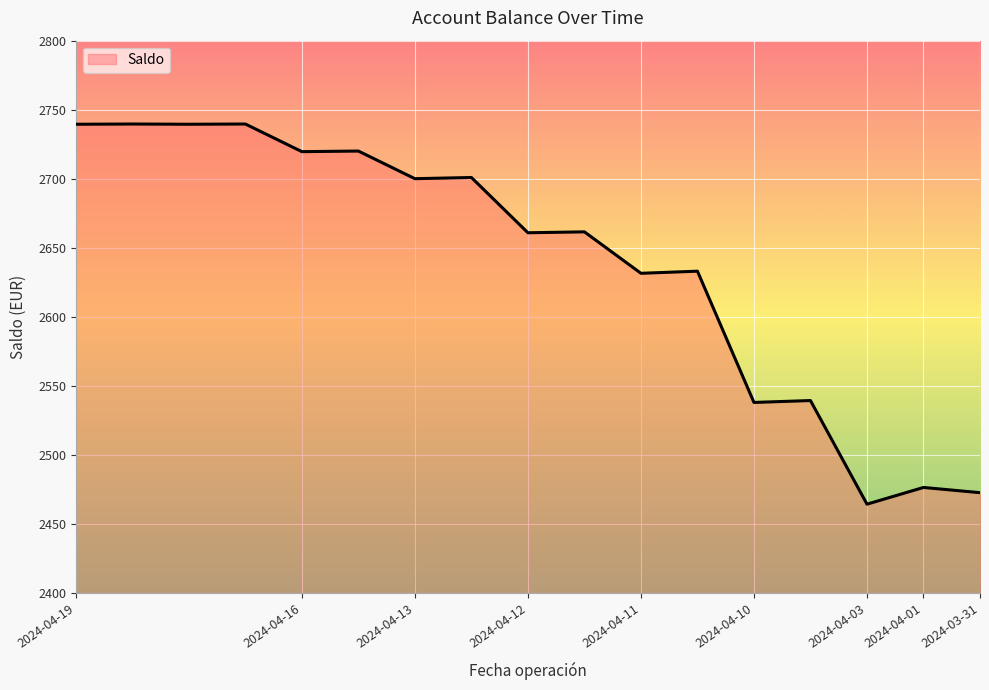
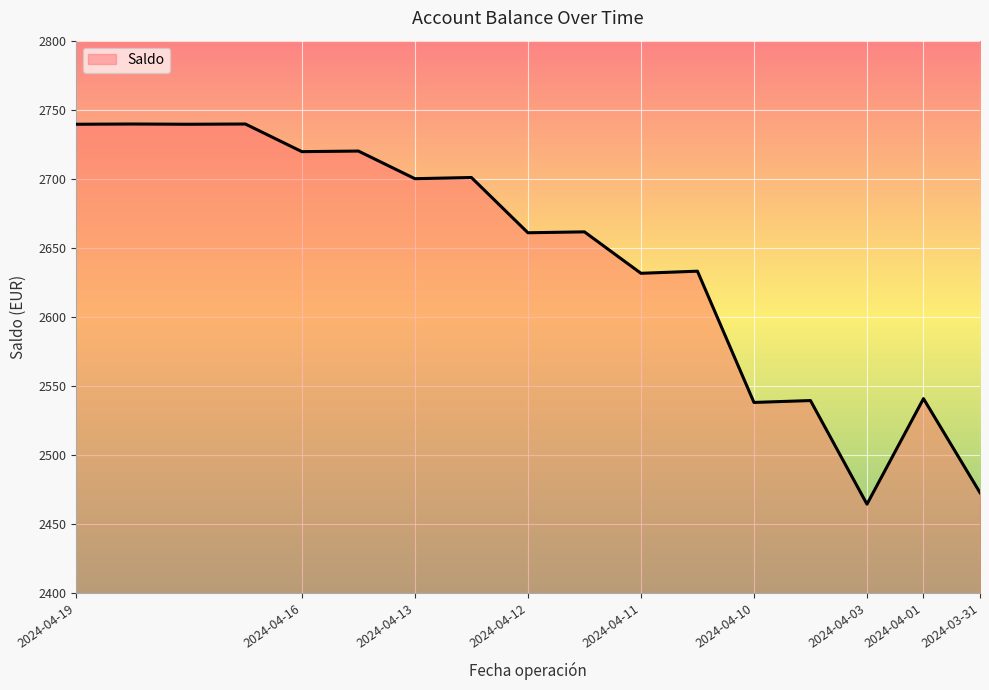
2024-04-01: 2477 -> 2541
